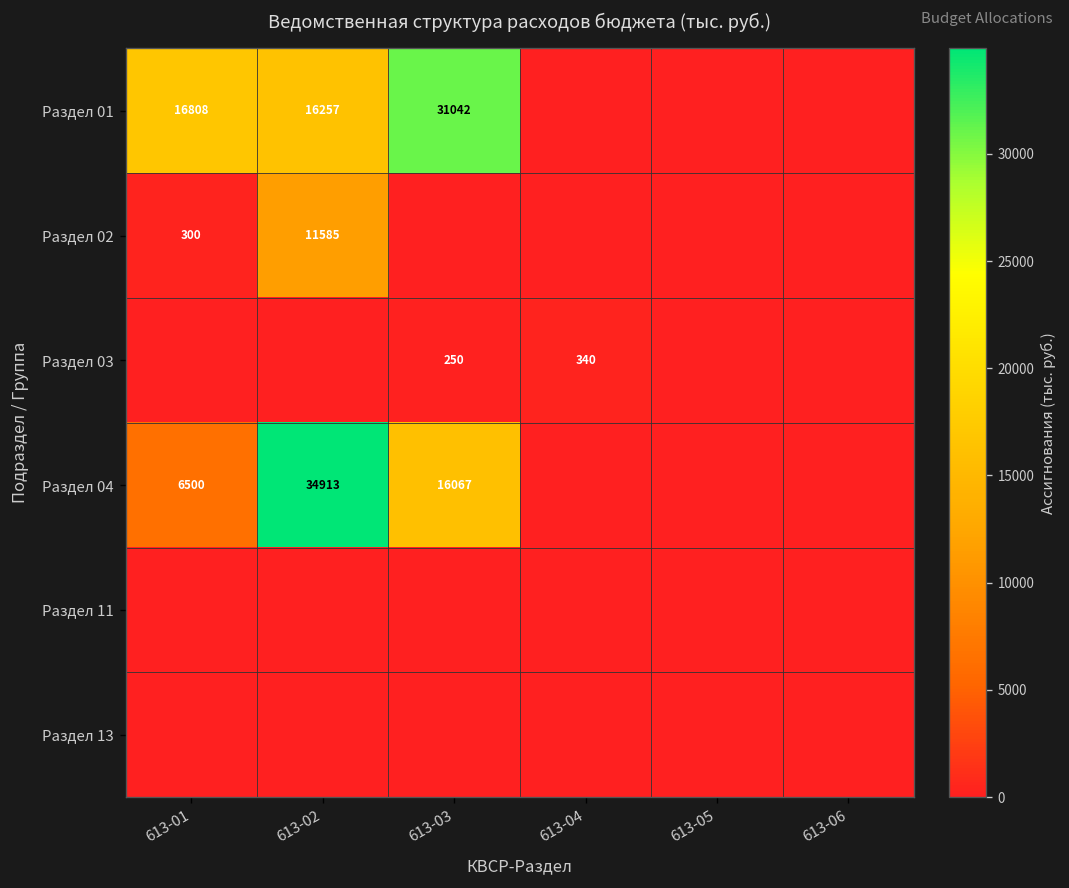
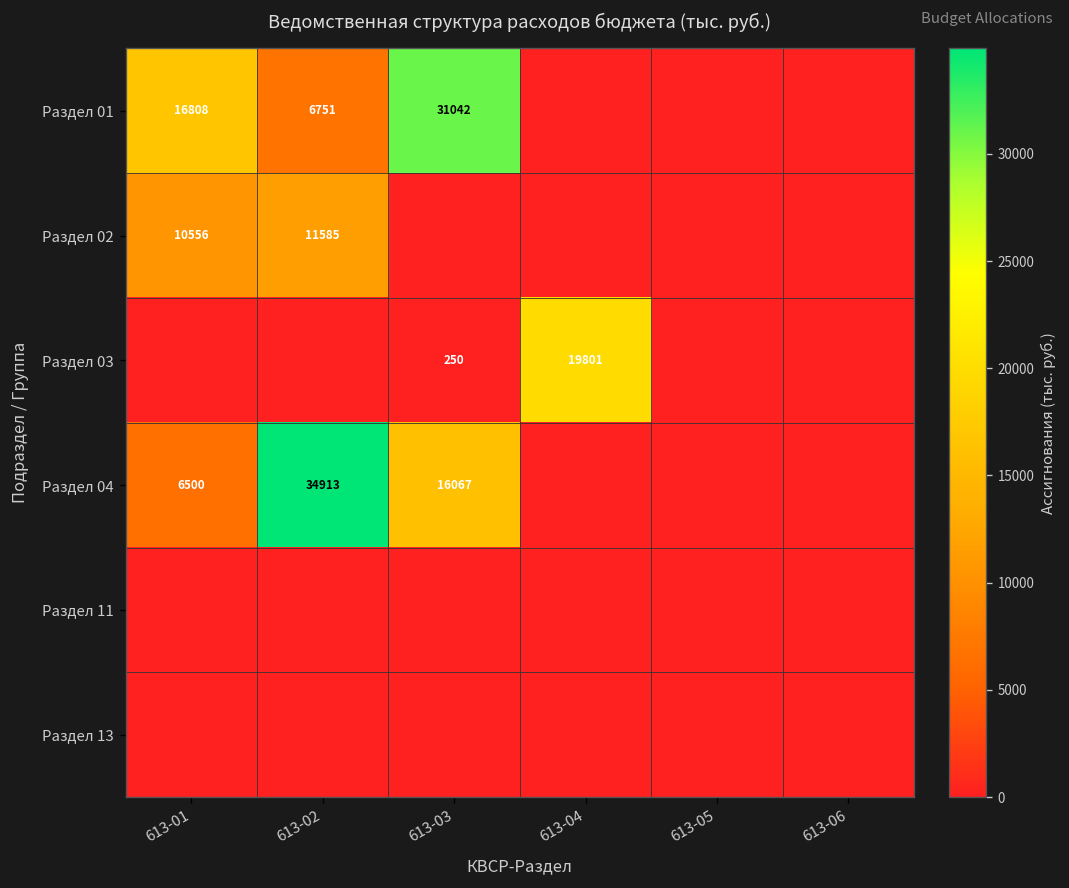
Раздел 01, 613-02: 16257 -> 6751
Раздел 02, 613-01: 300 -> 10556
Раздел 03, 613-04: 340 -> 19801
